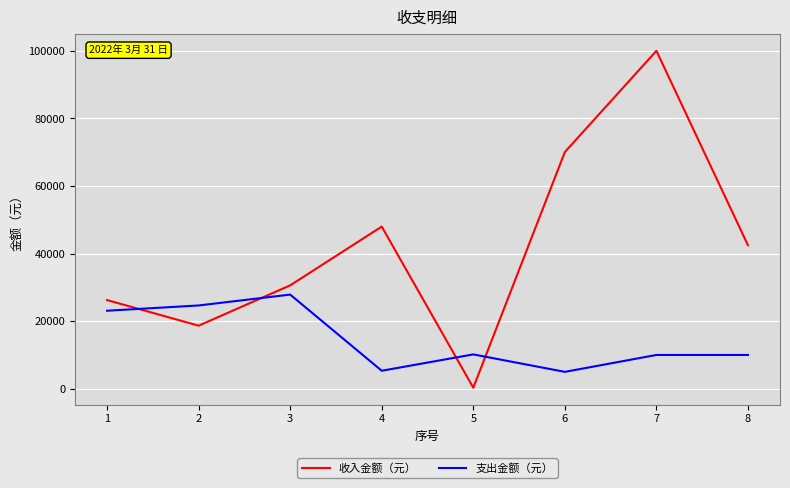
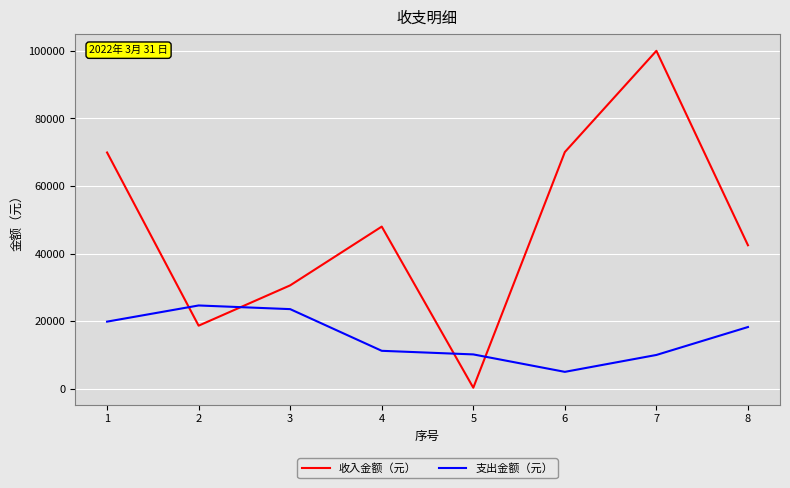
收入金额（元）, 1: 26000 -> 70000
支出金额（元）, 1: 23000 -> 20000
支出金额（元）, 3: 28000 -> 24000
支出金额（元）, 4: 5000 -> 11000
支出金额（元）, 8: 10000 -> 18000
